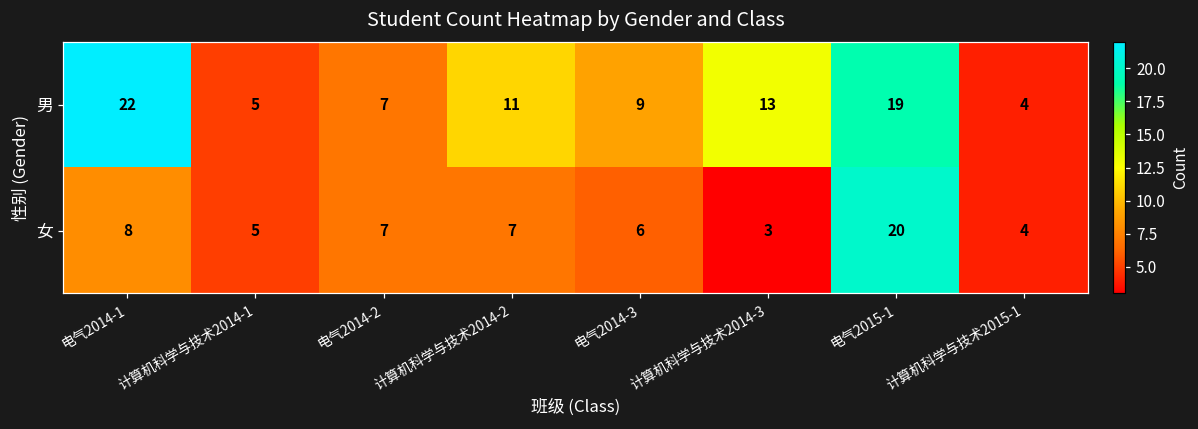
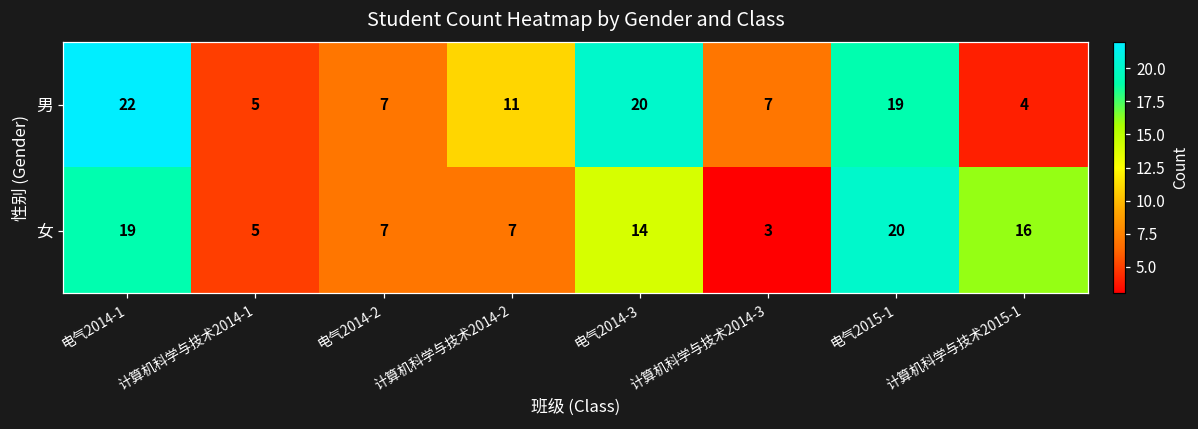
男, 电气2014-3: 9 -> 20
男, 计算机科学与技术2014-3: 13 -> 7
女, 电气2014-1: 8 -> 19
女, 电气2014-3: 6 -> 14
女, 计算机科学与技术2015-1: 4 -> 16
